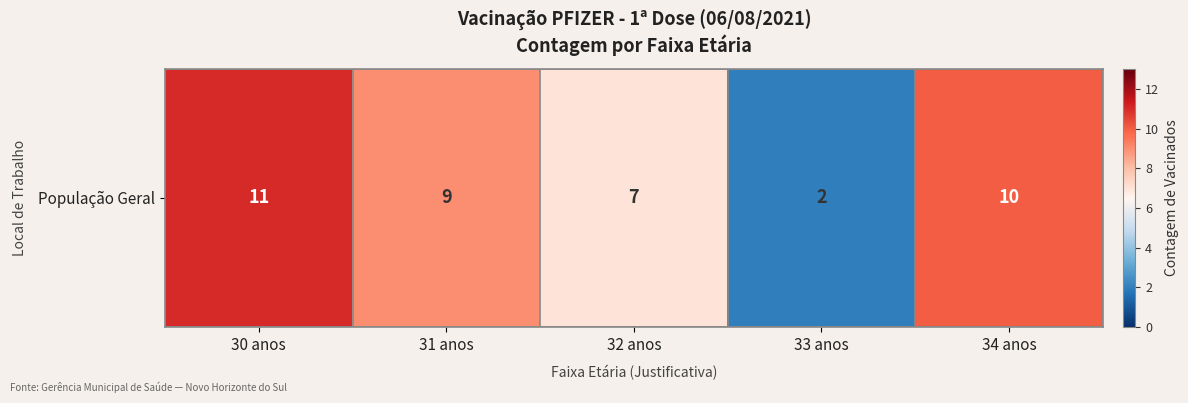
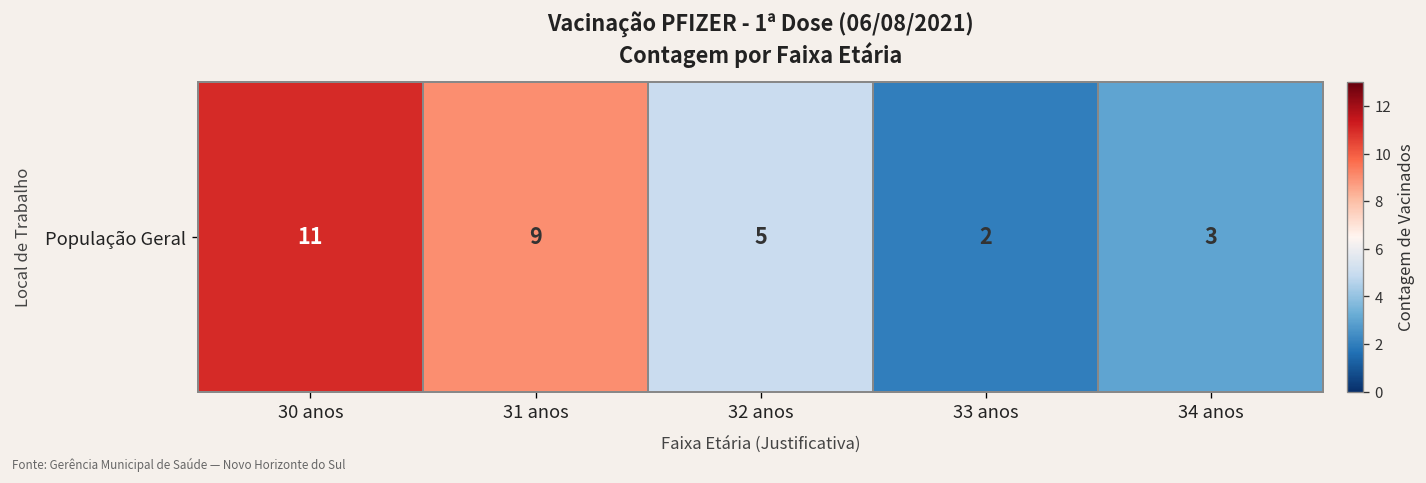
População Geral, 32 anos: 7 -> 5
População Geral, 34 anos: 10 -> 3
